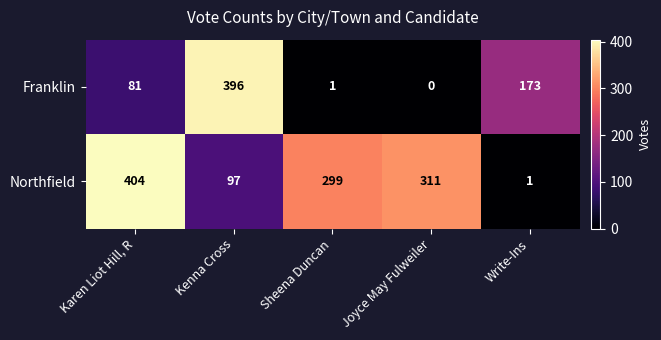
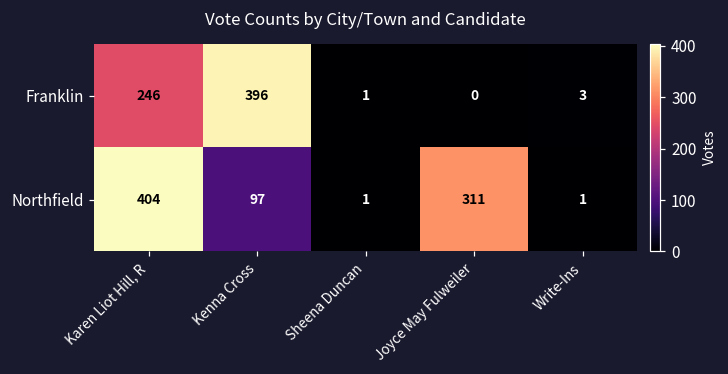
Franklin, Karen Liot Hill, R: 81 -> 246
Franklin, Write-Ins: 173 -> 3
Northfield, Sheena Duncan: 299 -> 1
